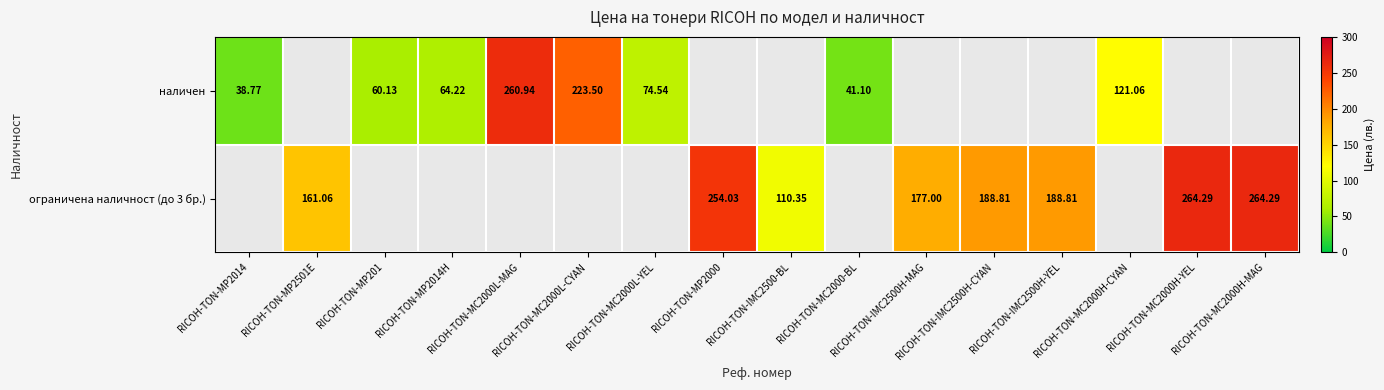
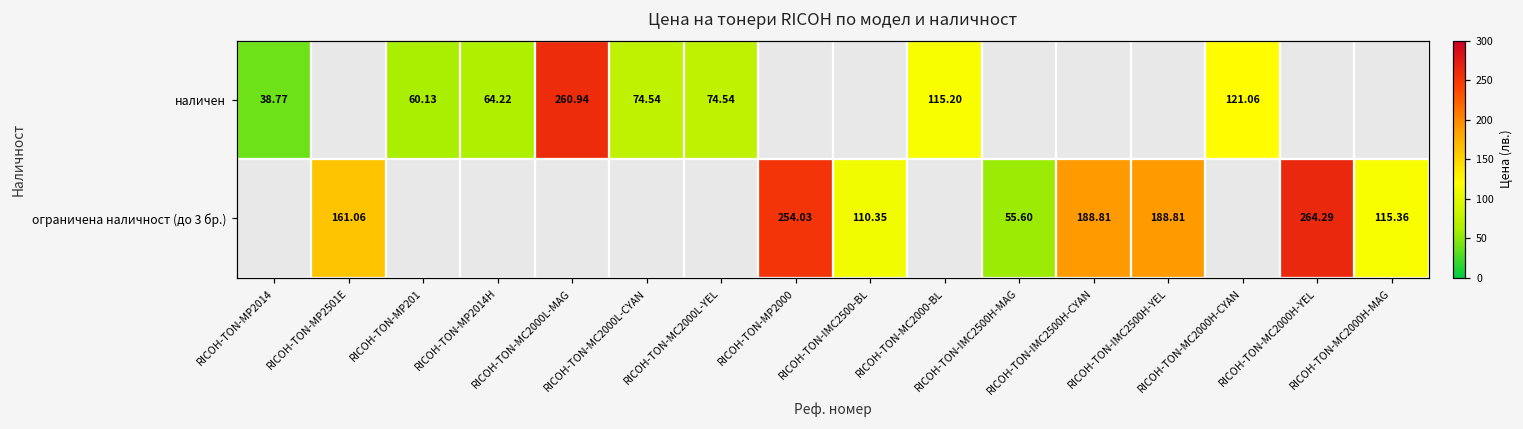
наличен, RICOH-TON-MC2000L-CYAN: 223.50 -> 74.54
наличен, RICOH-TON-MC2000-BL: 41.10 -> 115.20
ограничена наличност (до 3 бр.), RICOH-TON-IMC2500H-MAG: 177.00 -> 55.60
ограничена наличност (до 3 бр.), RICOH-TON-MC2000H-MAG: 264.29 -> 115.36
